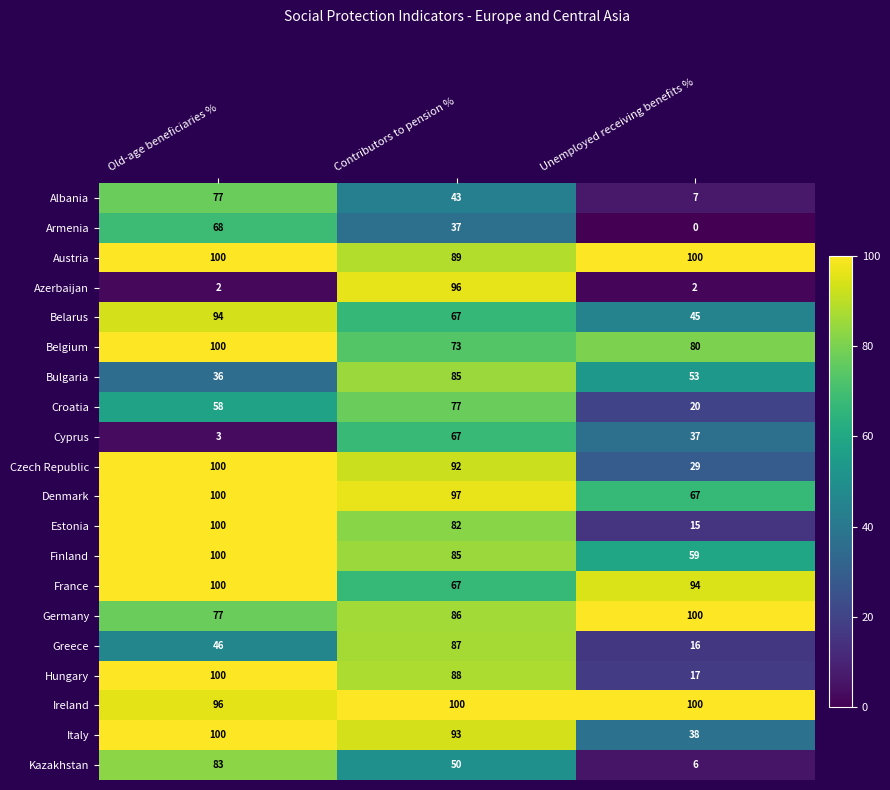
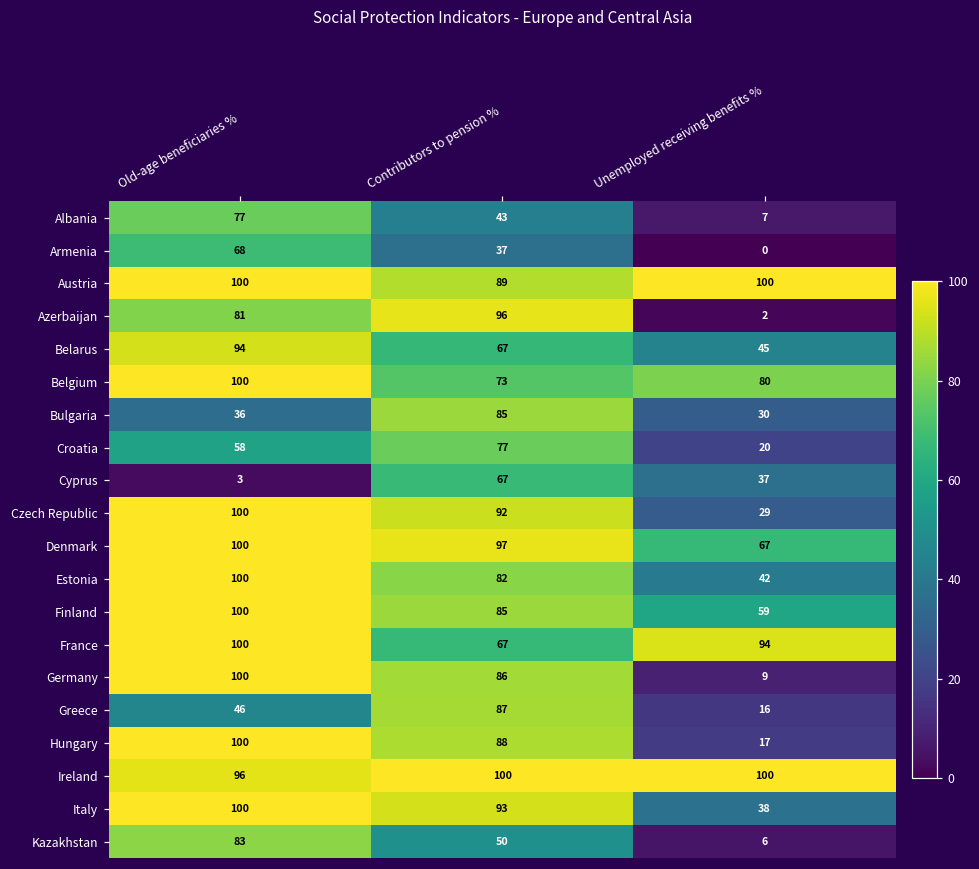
Azerbaijan, Old-age beneficiaries %: 2 -> 81
Bulgaria, Unemployed receiving benefits %: 53 -> 30
Estonia, Unemployed receiving benefits %: 15 -> 42
Germany, Old-age beneficiaries %: 77 -> 100
Germany, Unemployed receiving benefits %: 100 -> 9
